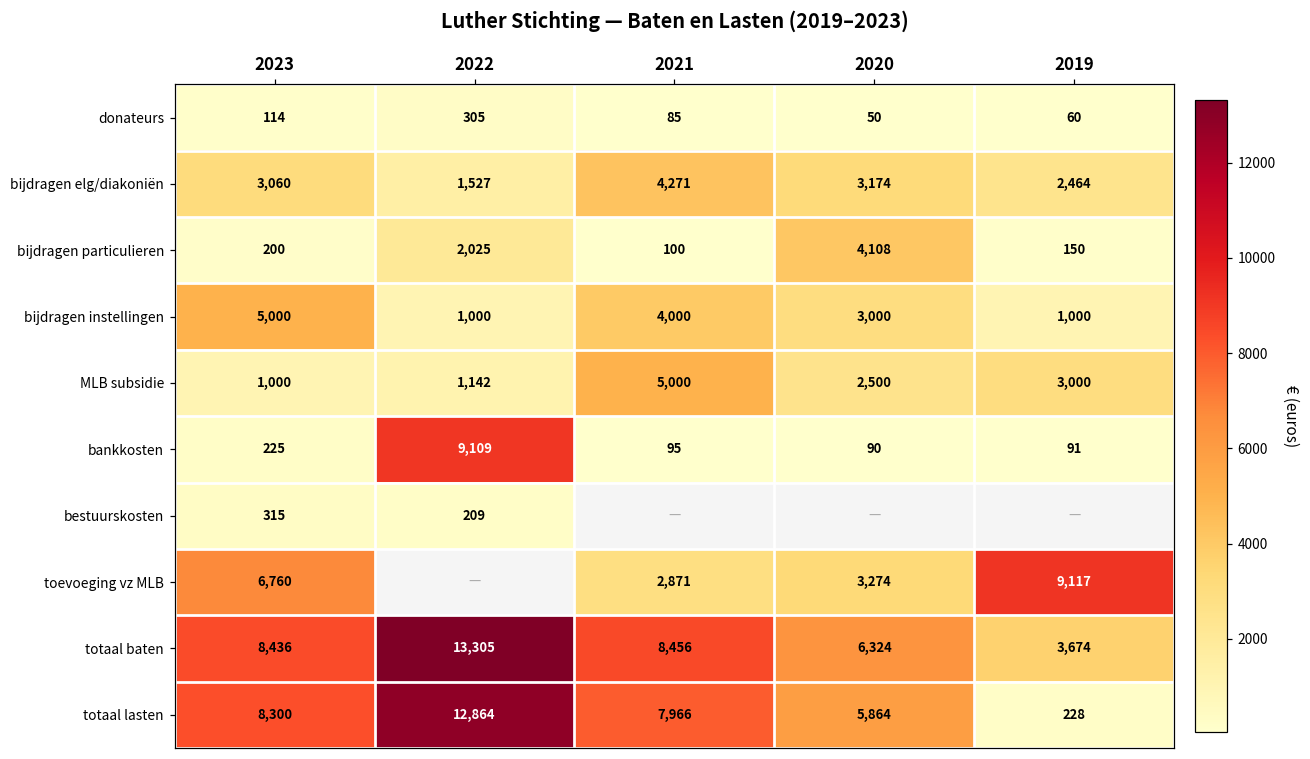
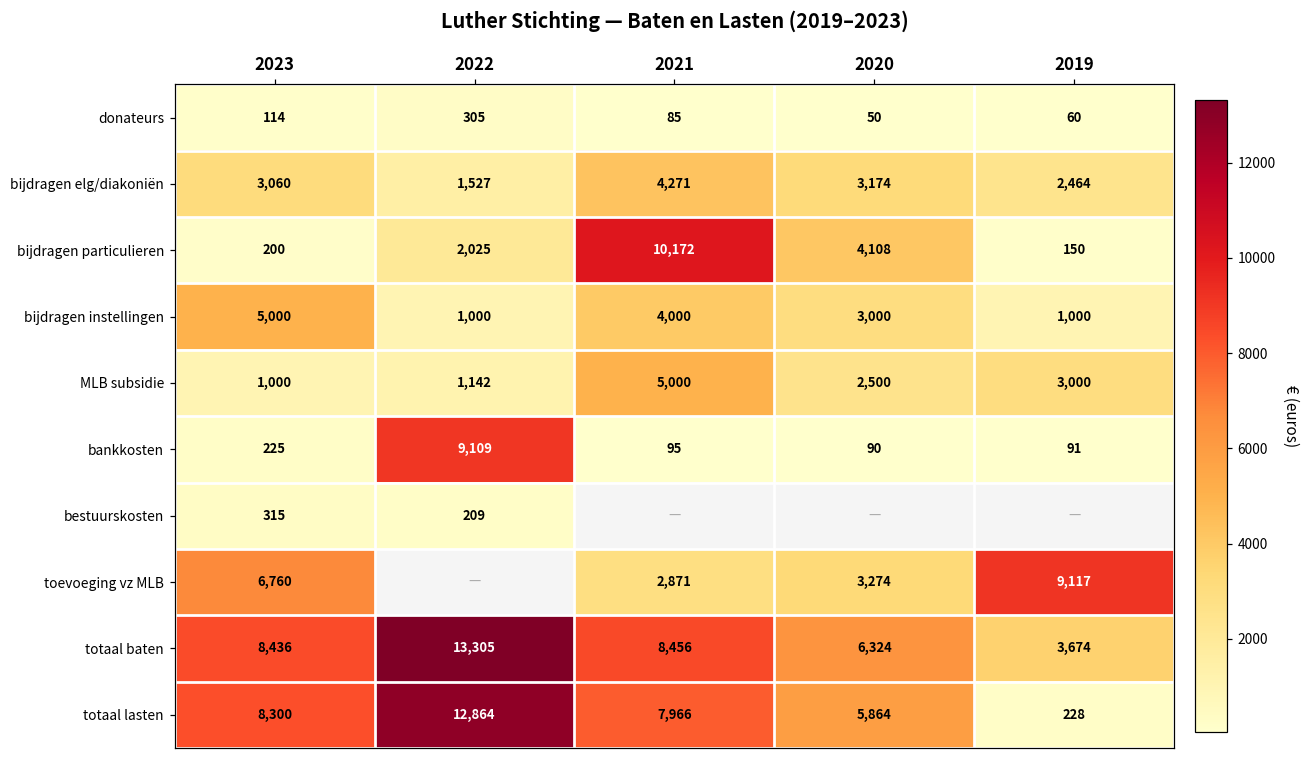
bijdragen particulieren, 2021: 100 -> 10,172
